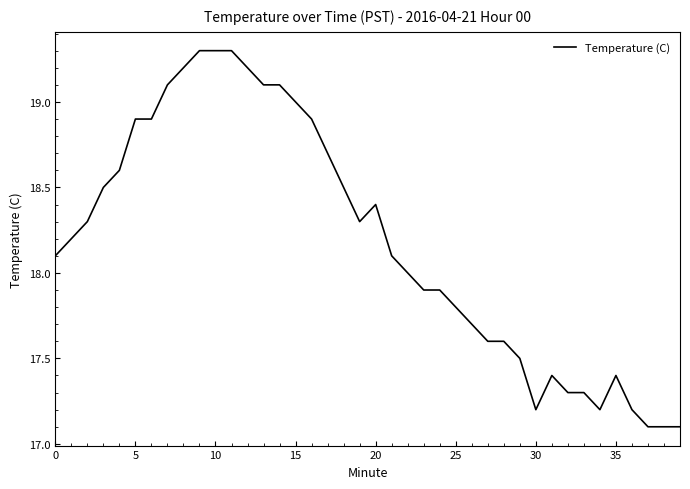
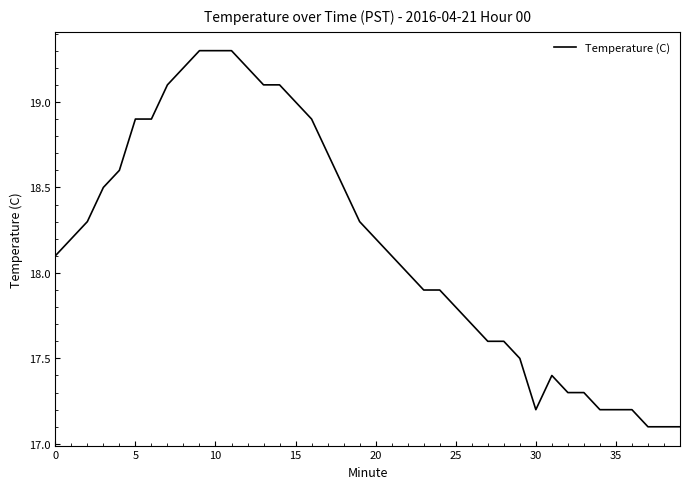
20: 18.4 -> 18.2
35: 17.4 -> 17.2
